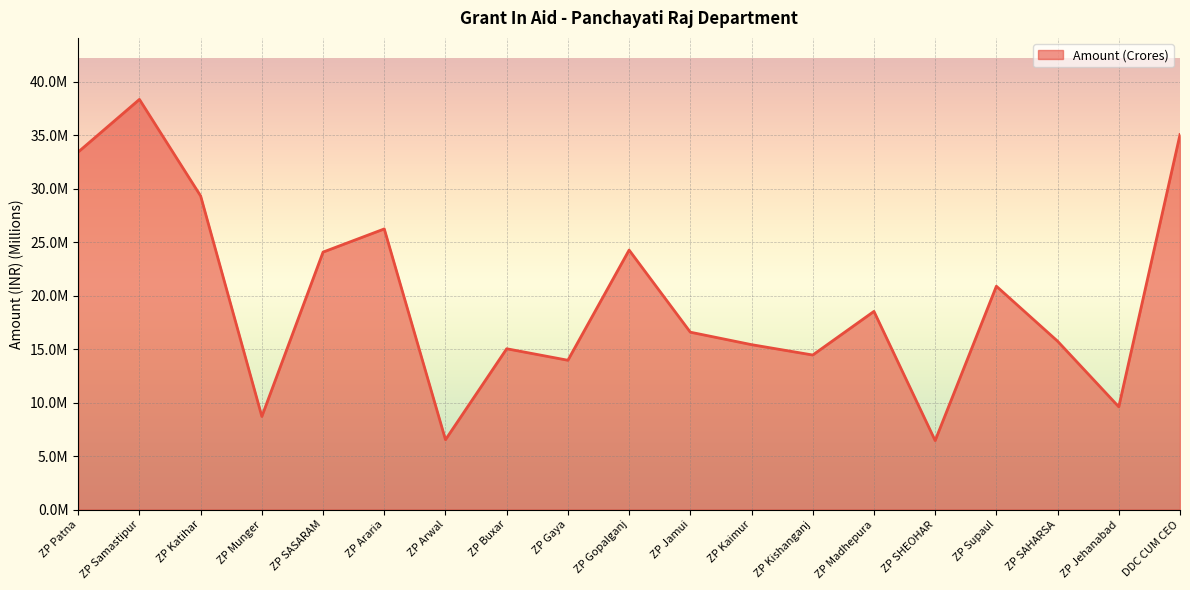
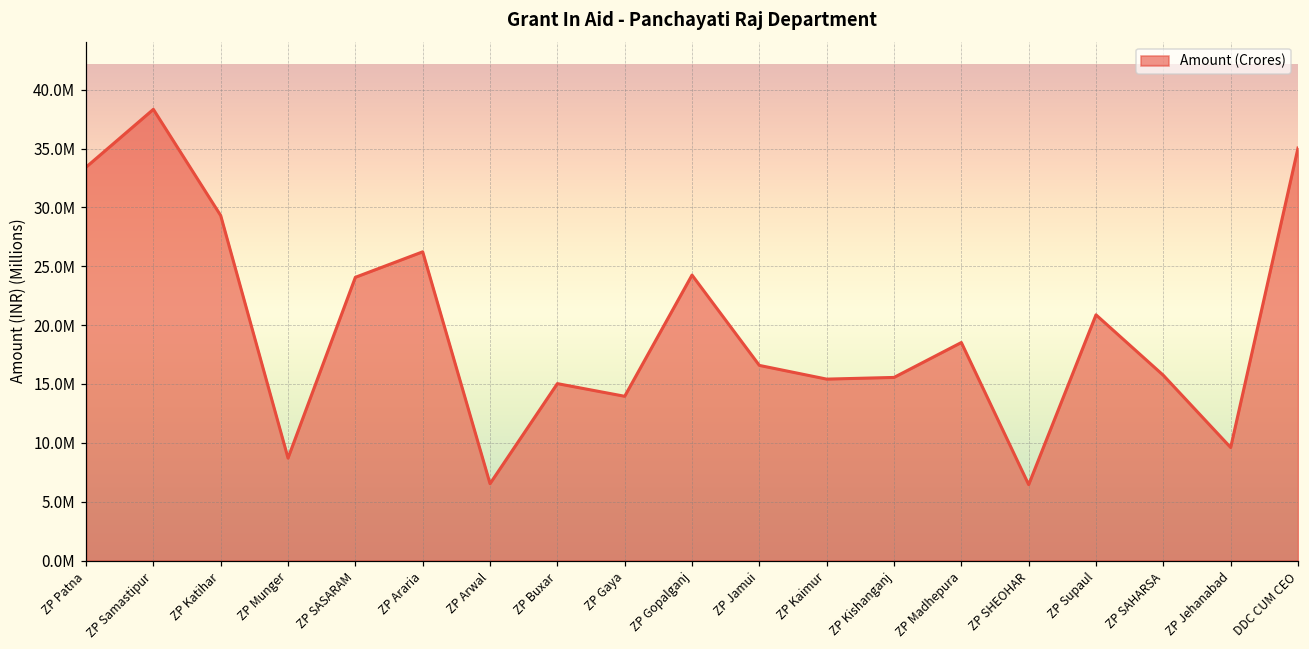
ZP Kishanganj: 14400000 -> 15600000
